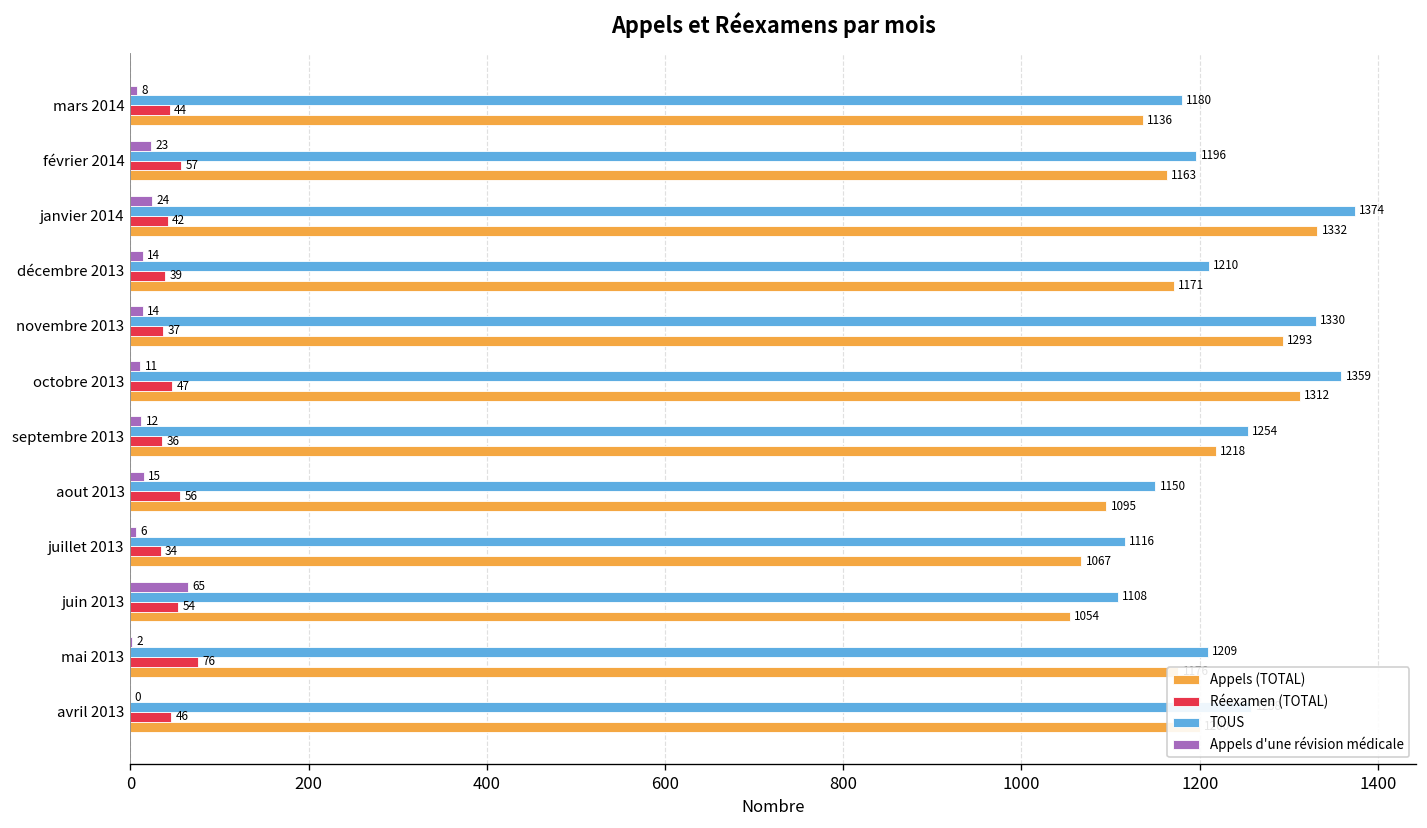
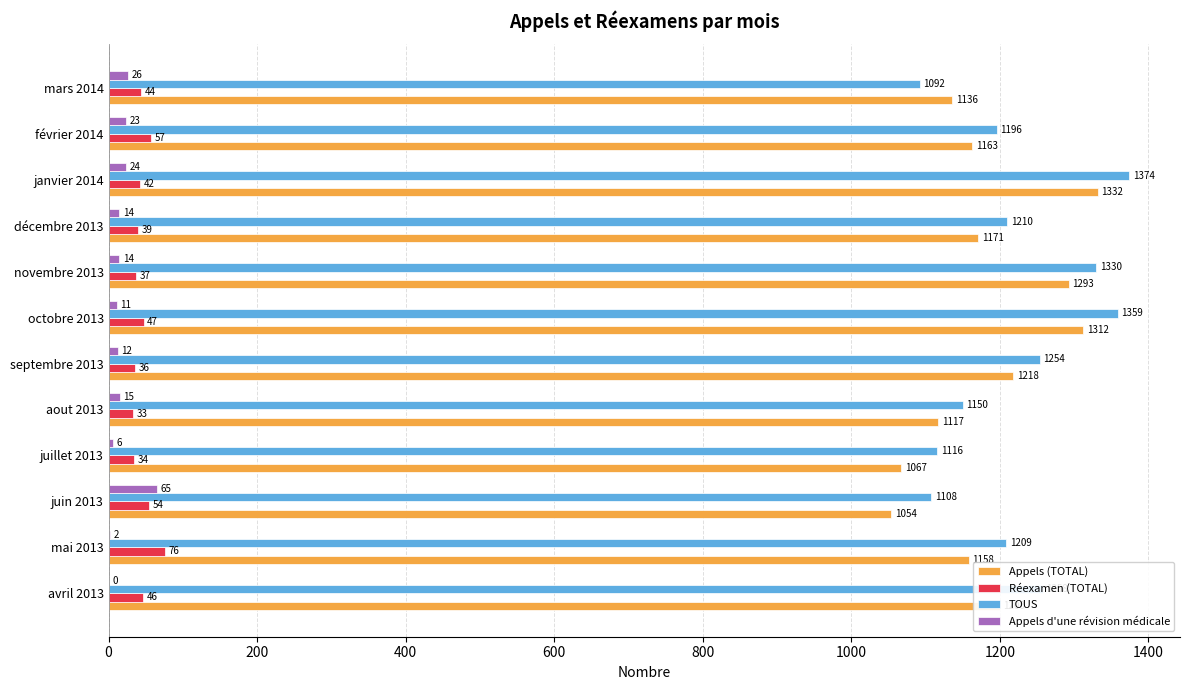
Appels d'une révision médicale, mars 2014: 8 -> 26
TOUS, mars 2014: 1180 -> 1092
Réexamen (TOTAL), aout 2013: 56 -> 33
Appels (TOTAL), aout 2013: 1095 -> 1117
Appels (TOTAL), mai 2013: 1180 -> 1160
